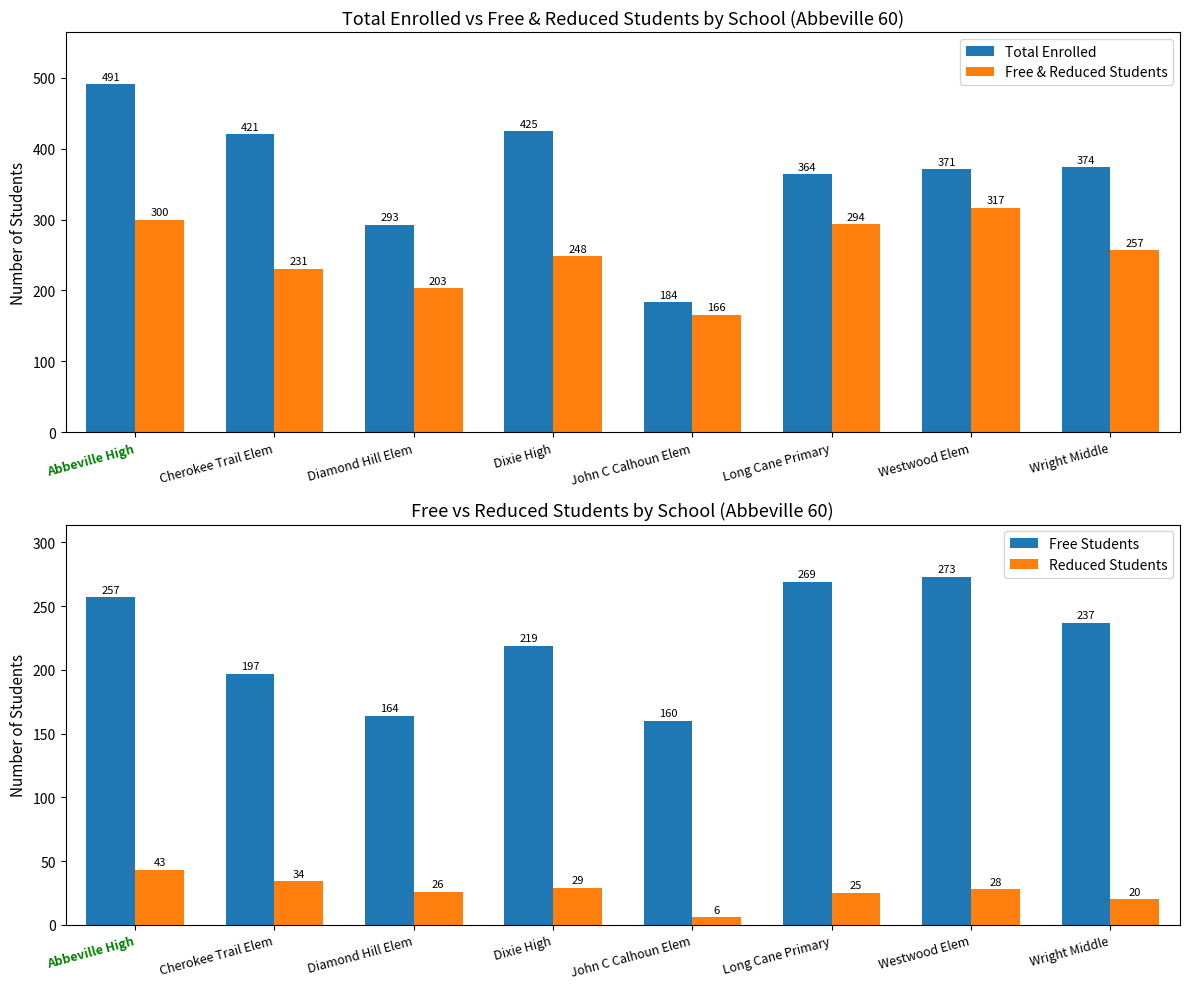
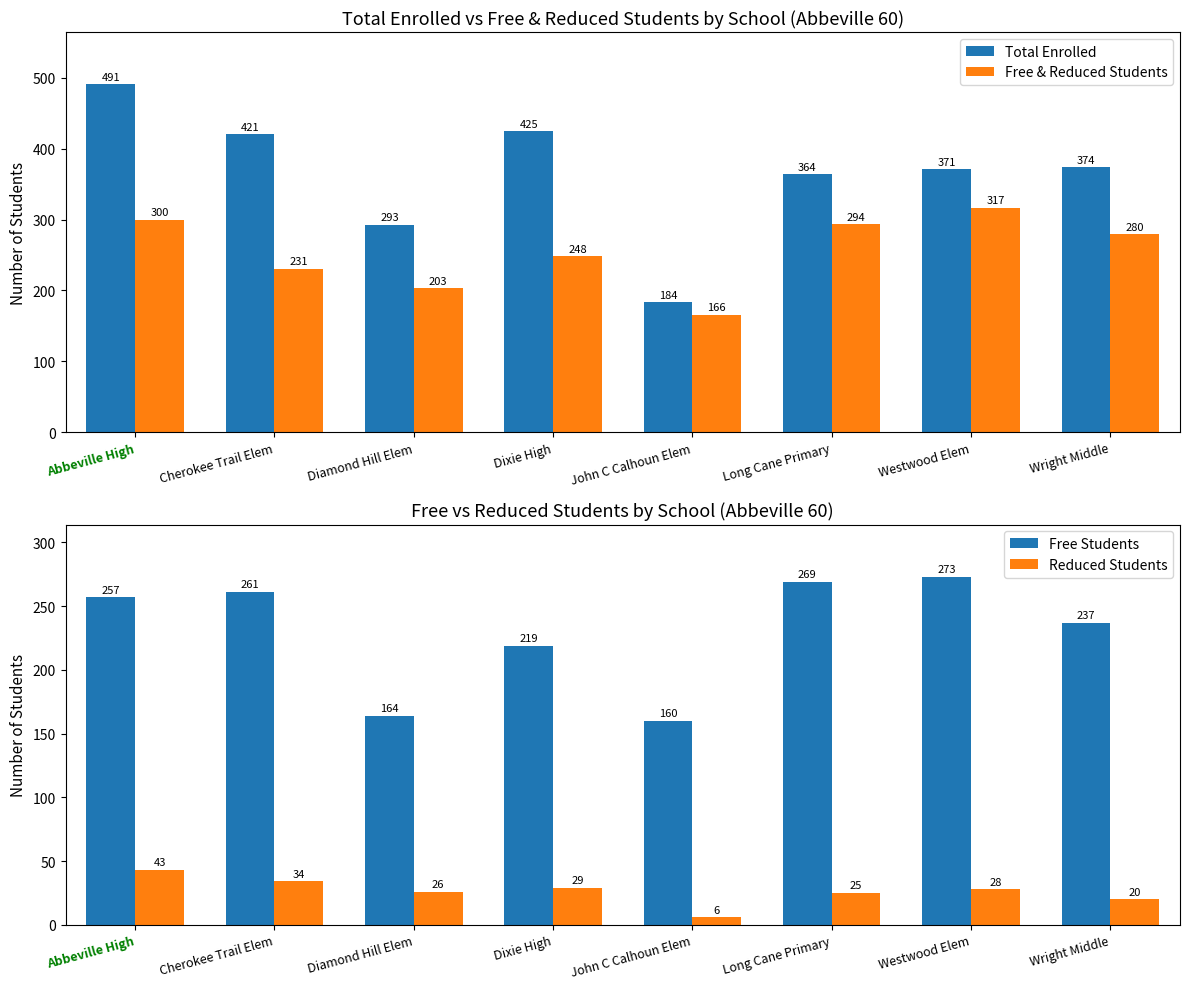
Total Enrolled vs Free & Reduced Students by School (Abbeville 60), Free & Reduced Students, Wright Middle: 257 -> 280
Free vs Reduced Students by School (Abbeville 60), Free Students, Cherokee Trail Elem: 197 -> 261
